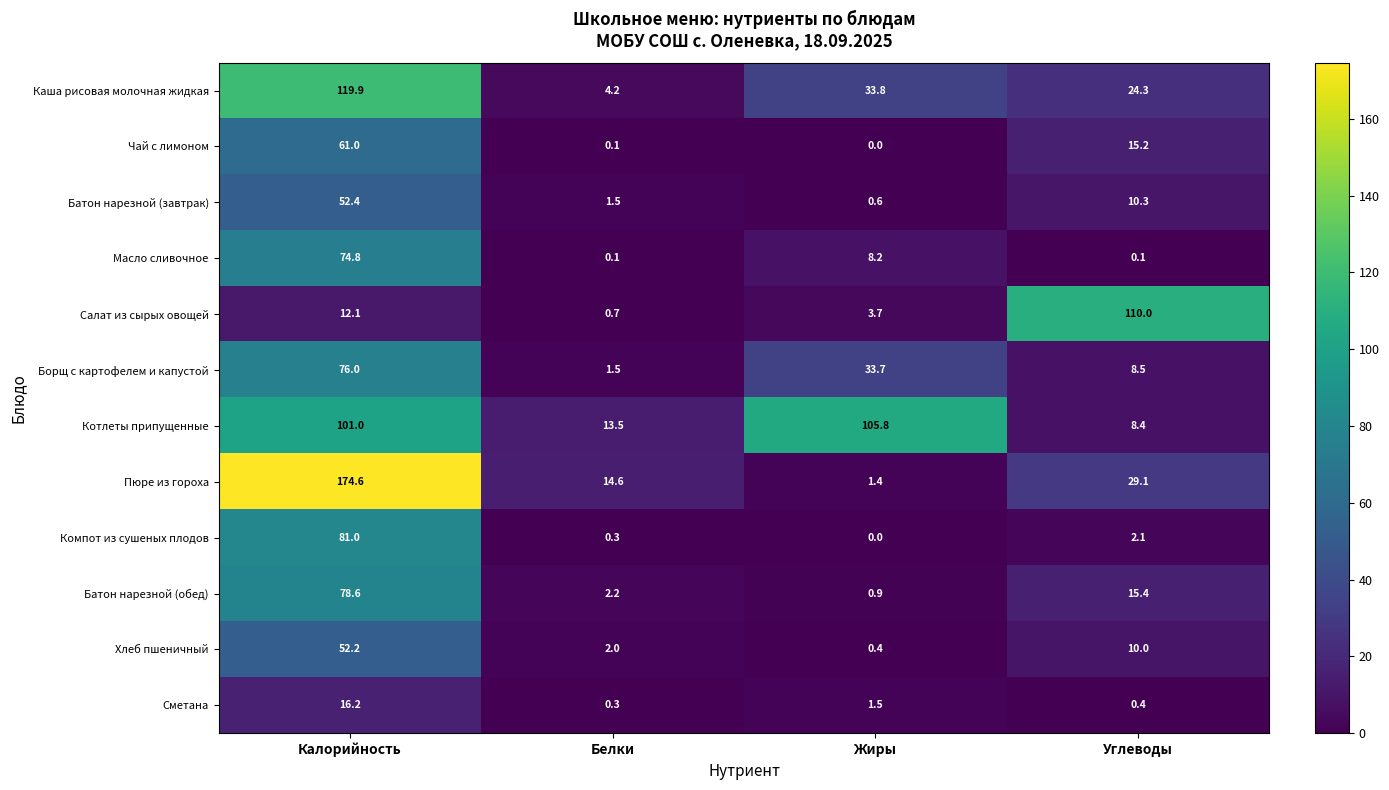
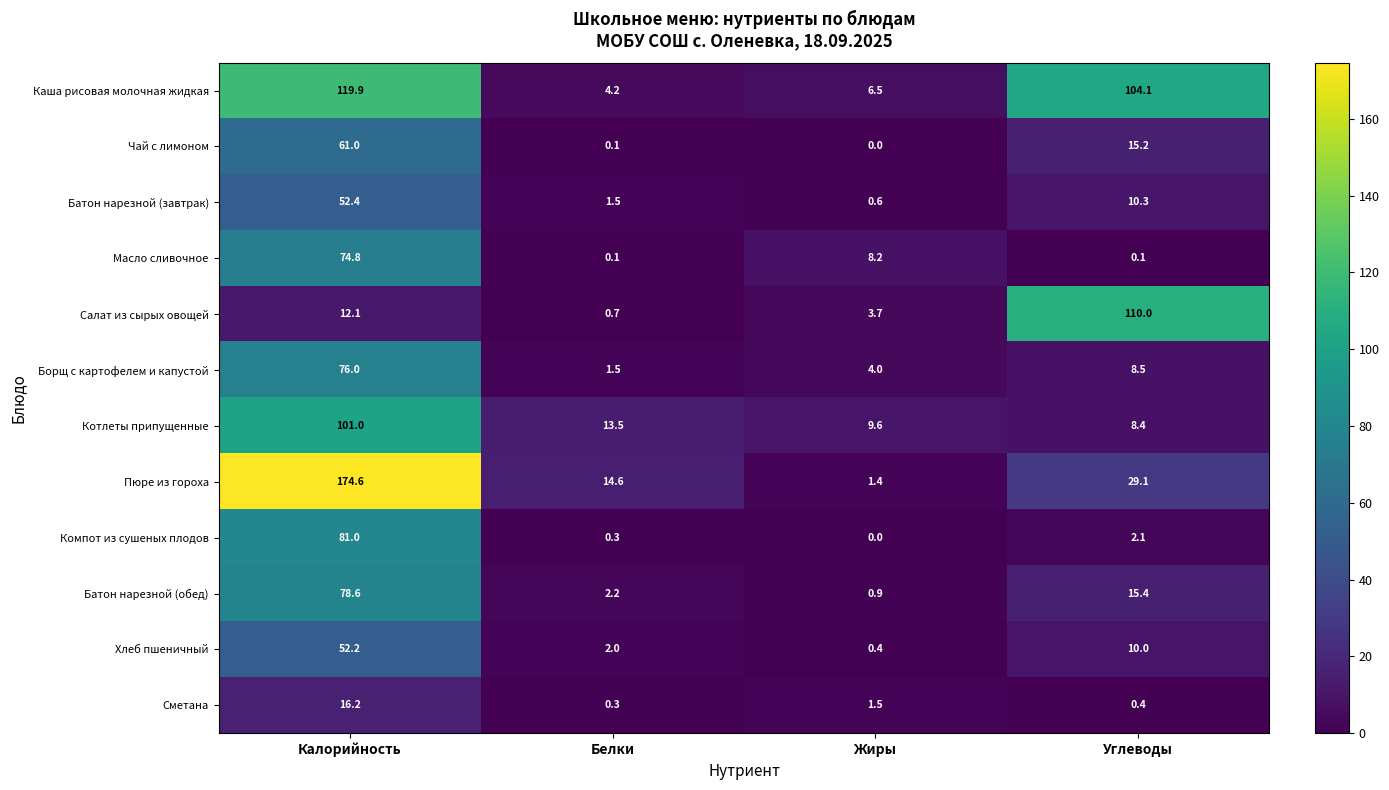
Каша рисовая молочная жидкая, Жиры: 33.8 -> 6.5
Каша рисовая молочная жидкая, Углеводы: 24.3 -> 104.1
Борщ с картофелем и капустой, Жиры: 33.7 -> 4.0
Котлеты припущенные, Жиры: 105.8 -> 9.6
